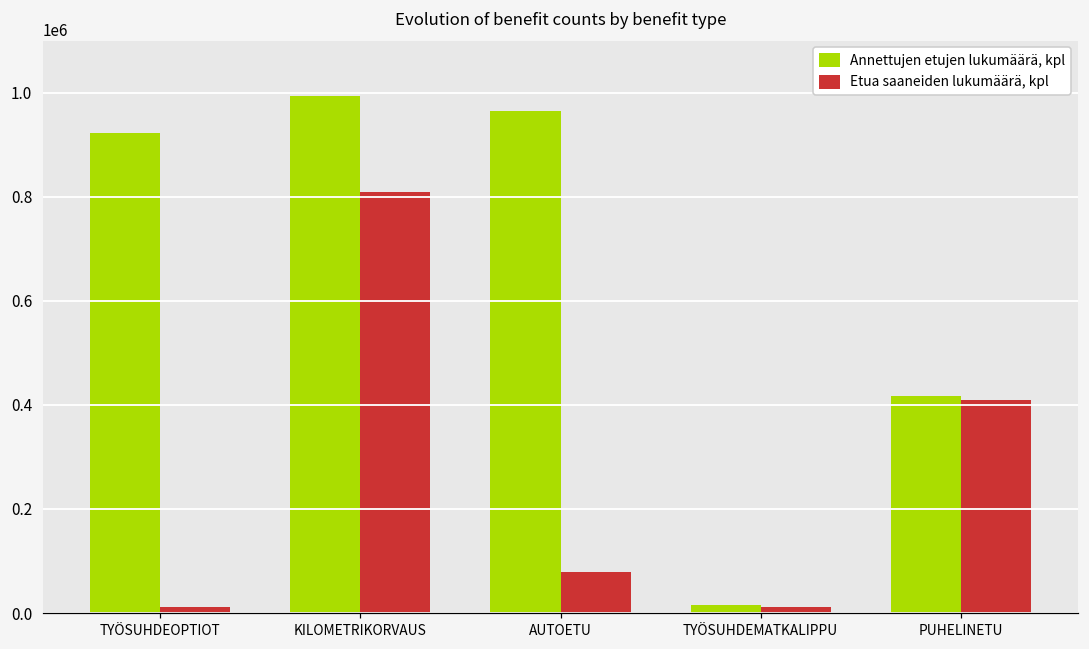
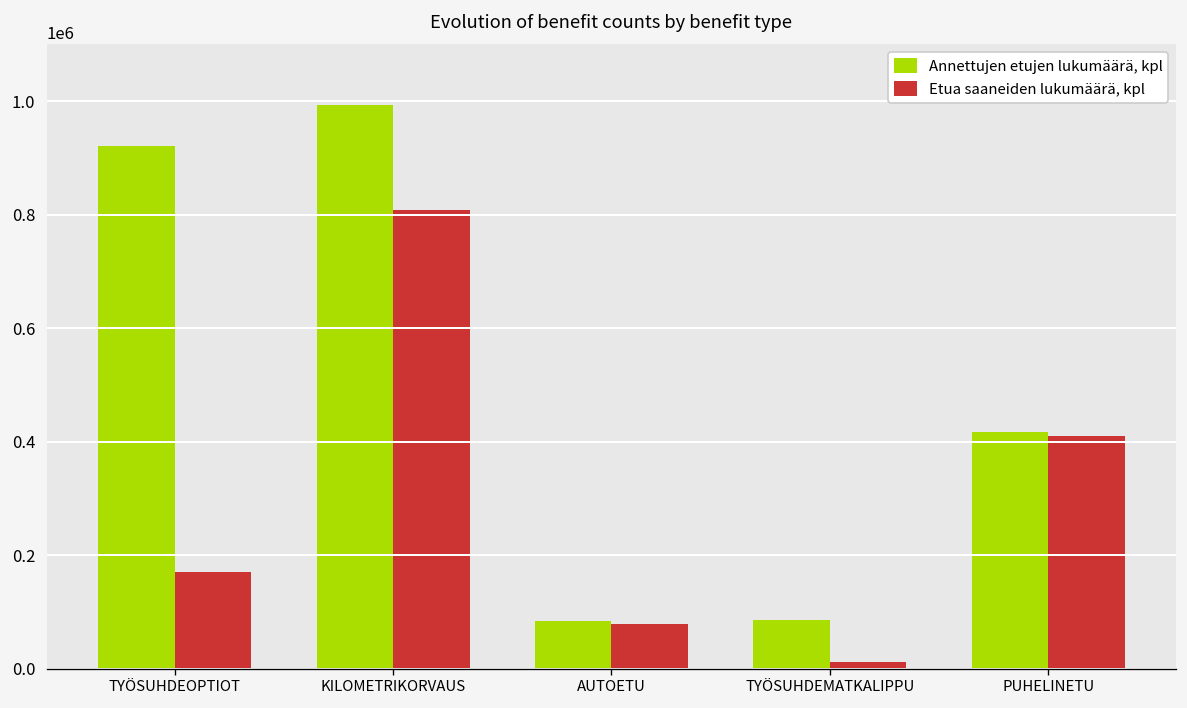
Etua saaneiden lukumäärä, kpl, TYÖSUHDEOPTIOT: 10000 -> 170000
Annettujen etujen lukumäärä, kpl, AUTOETU: 960000 -> 80000
Annettujen etujen lukumäärä, kpl, TYÖSUHDEMATKALIPPU: 20000 -> 90000
